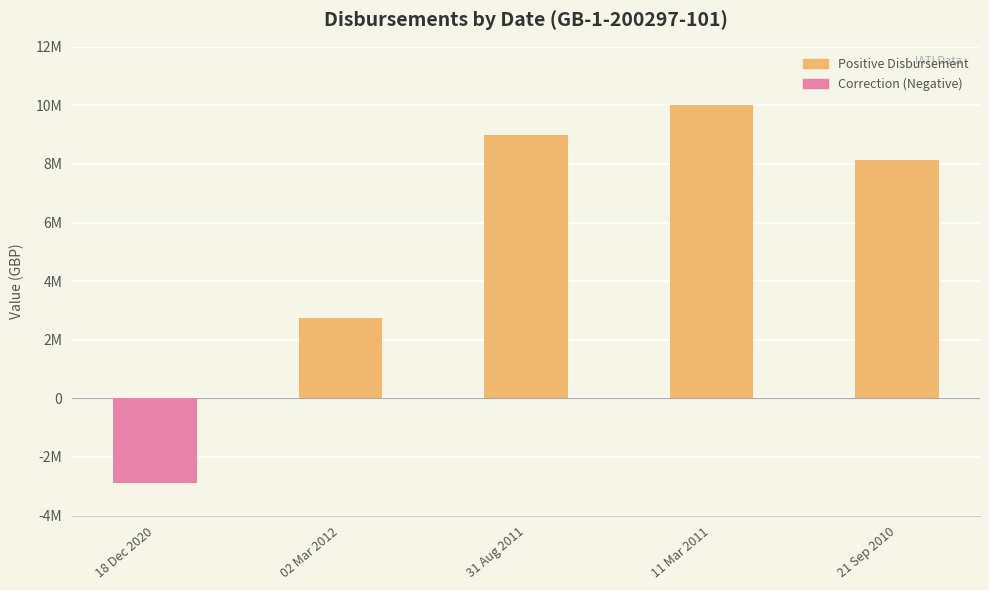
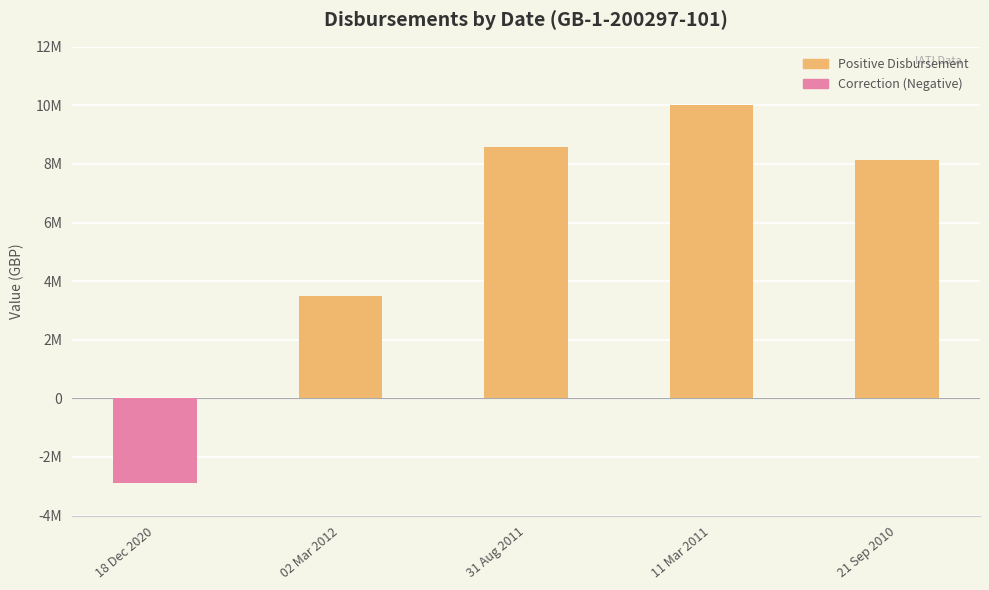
02 Mar 2012: 2800000 -> 3500000
31 Aug 2011: 9000000 -> 8600000
